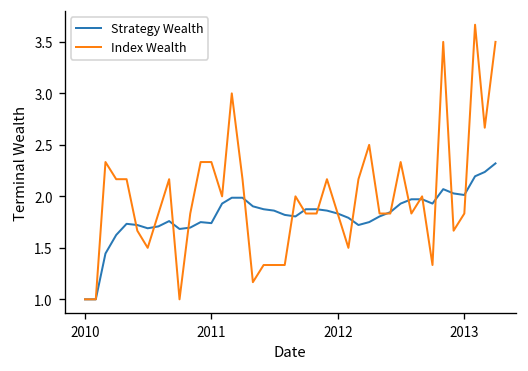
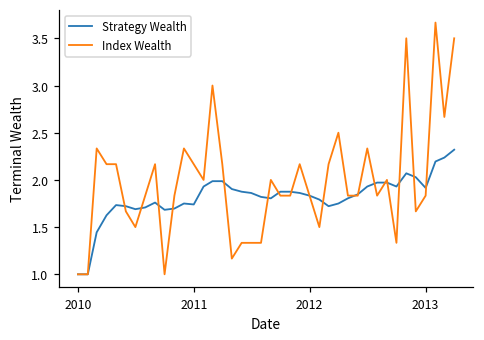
Index Wealth, 2011: 2.3 -> 2.2
Strategy Wealth, 2013: 2.0 -> 1.9
